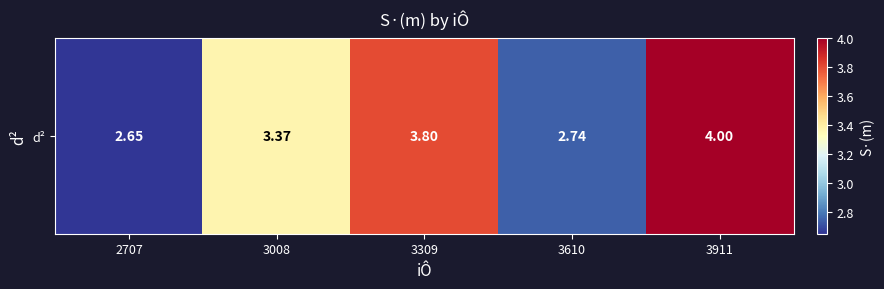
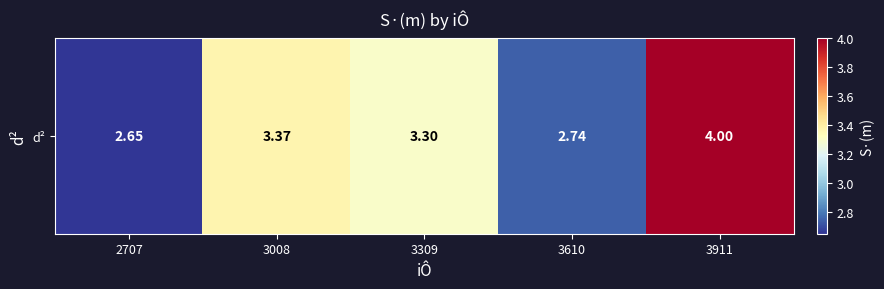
d², 3309: 3.80 -> 3.30
